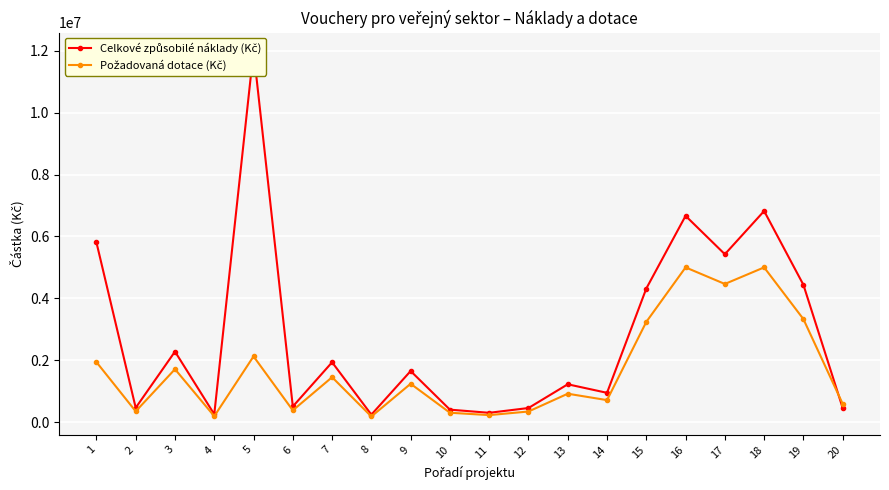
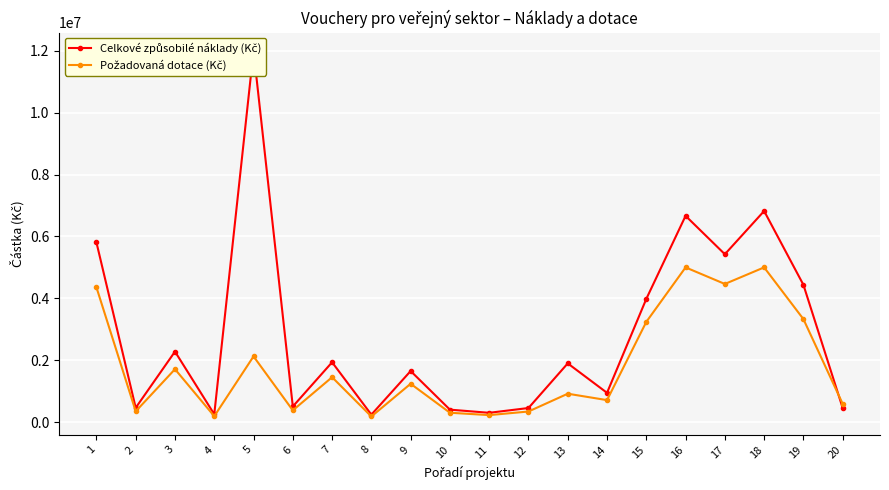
Požadovaná dotace (Kč), 1: 1900000 -> 4400000
Celkové způsobilé náklady (Kč), 13: 1200000 -> 1900000
Celkové způsobilé náklady (Kč), 15: 4300000 -> 4000000
